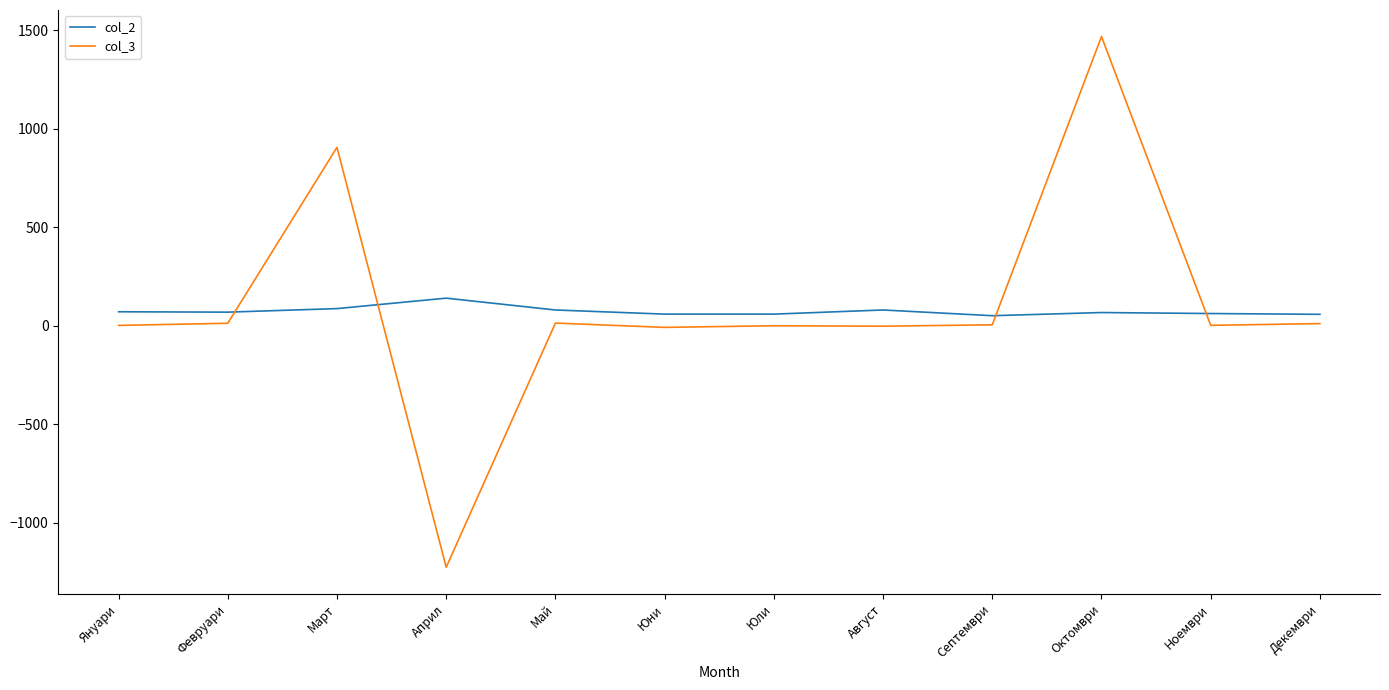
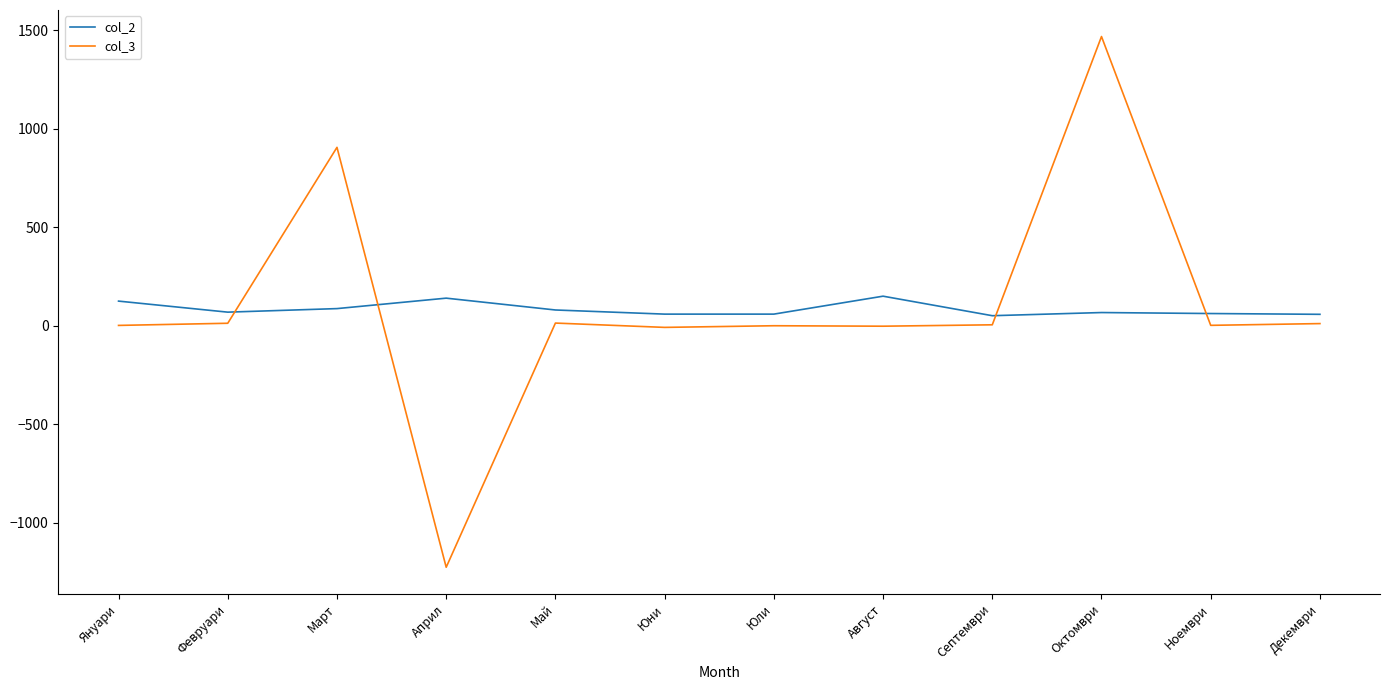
col_2, Януари: 70 -> 130
col_2, Август: 80 -> 150
